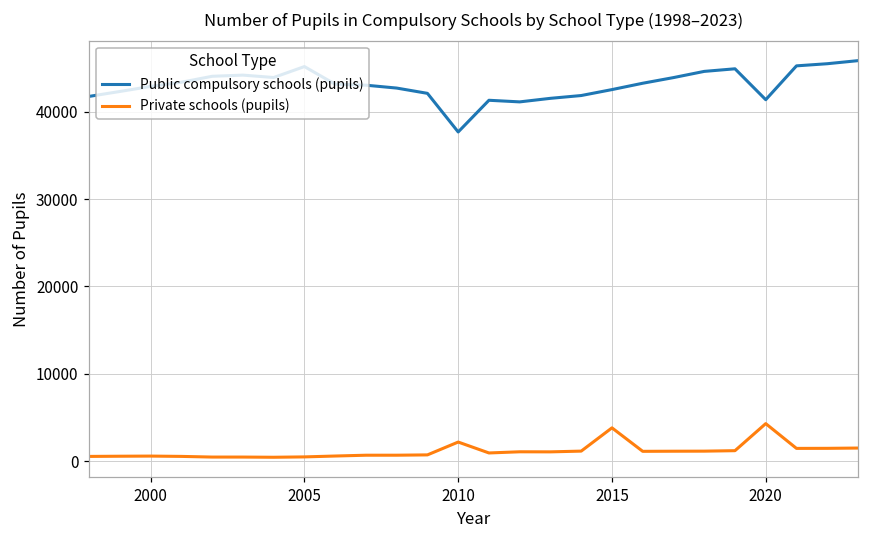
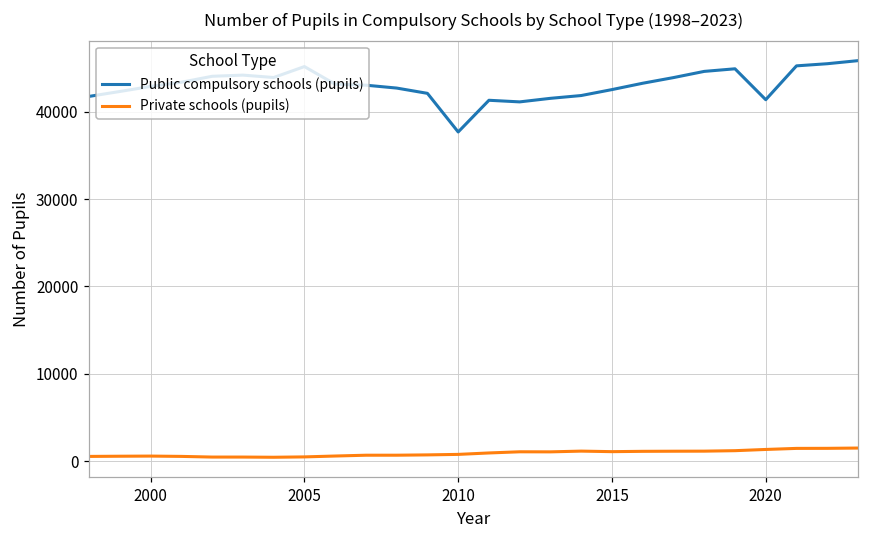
Private schools (pupils), 2010: 2000 -> 1000
Private schools (pupils), 2015: 4000 -> 1000
Private schools (pupils), 2020: 4000 -> 1000
